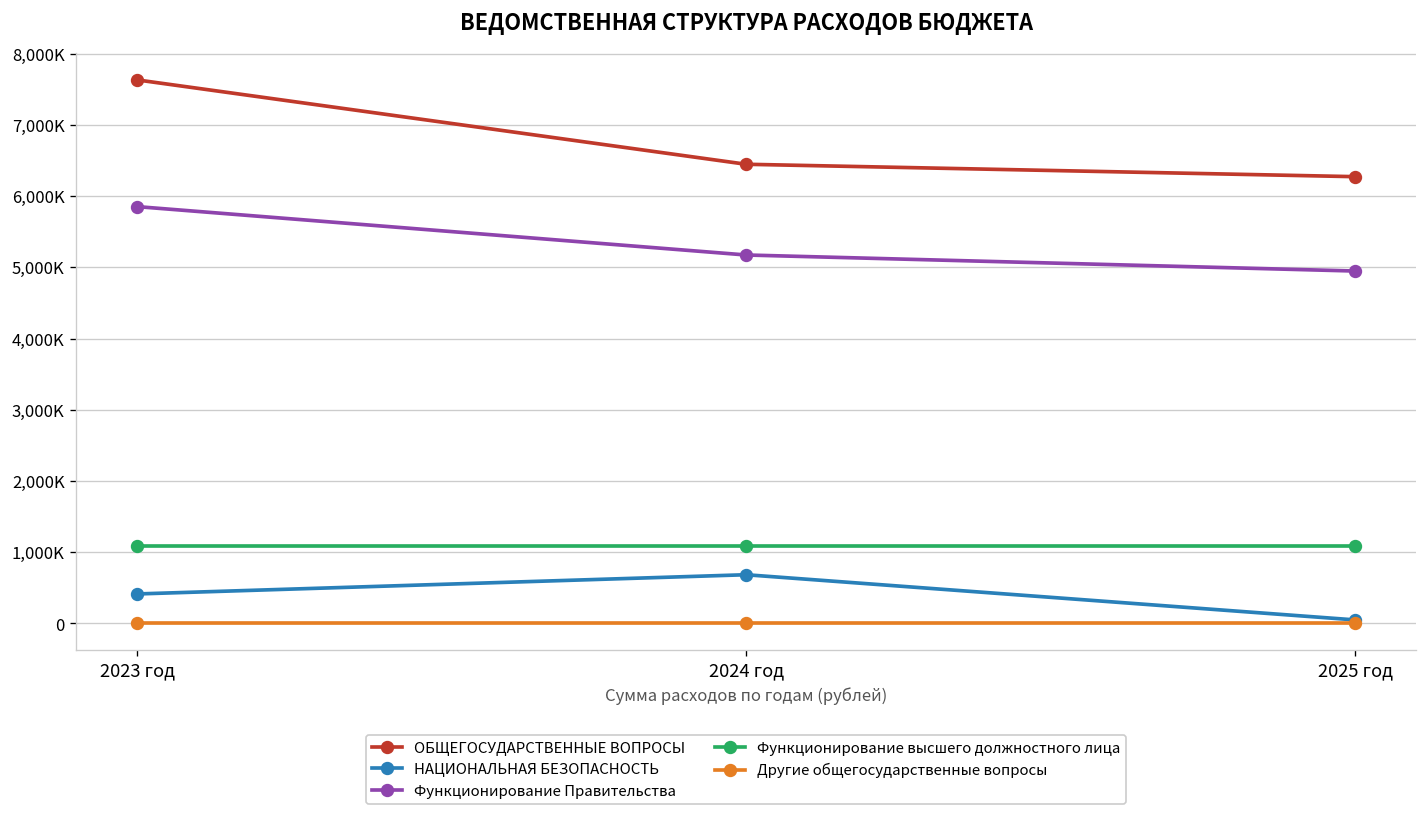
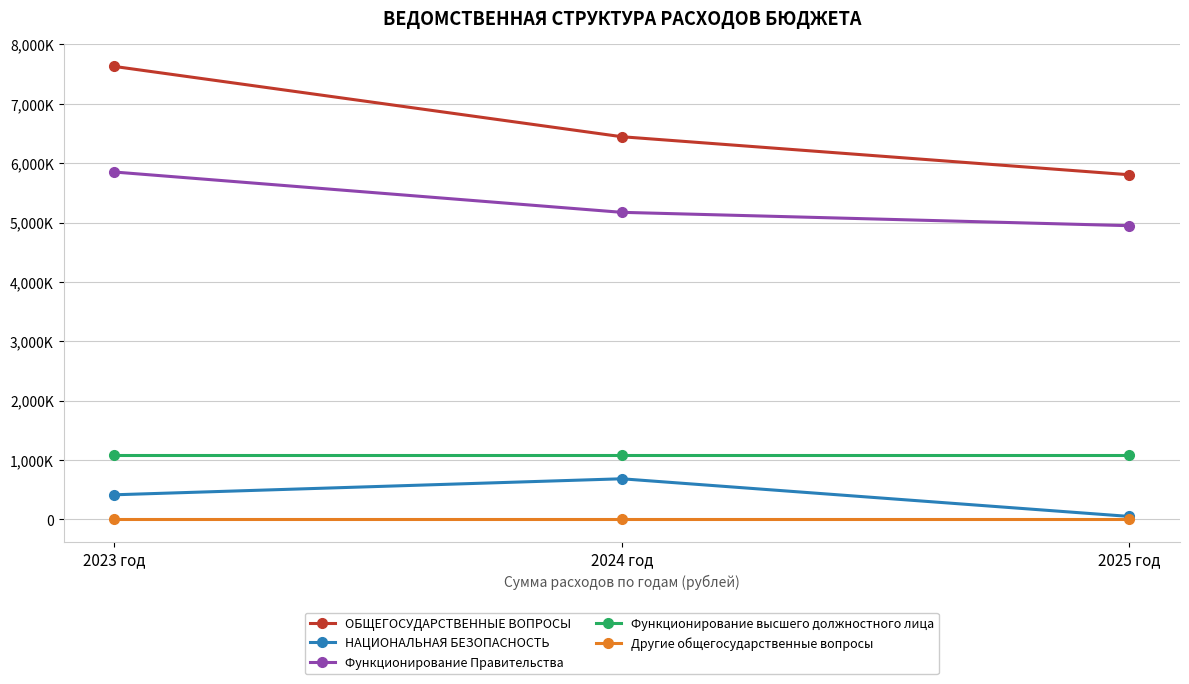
ОБЩЕГОСУДАРСТВЕННЫЕ ВОПРОСЫ, 2025 год: 6,300,000 -> 5,800,000
